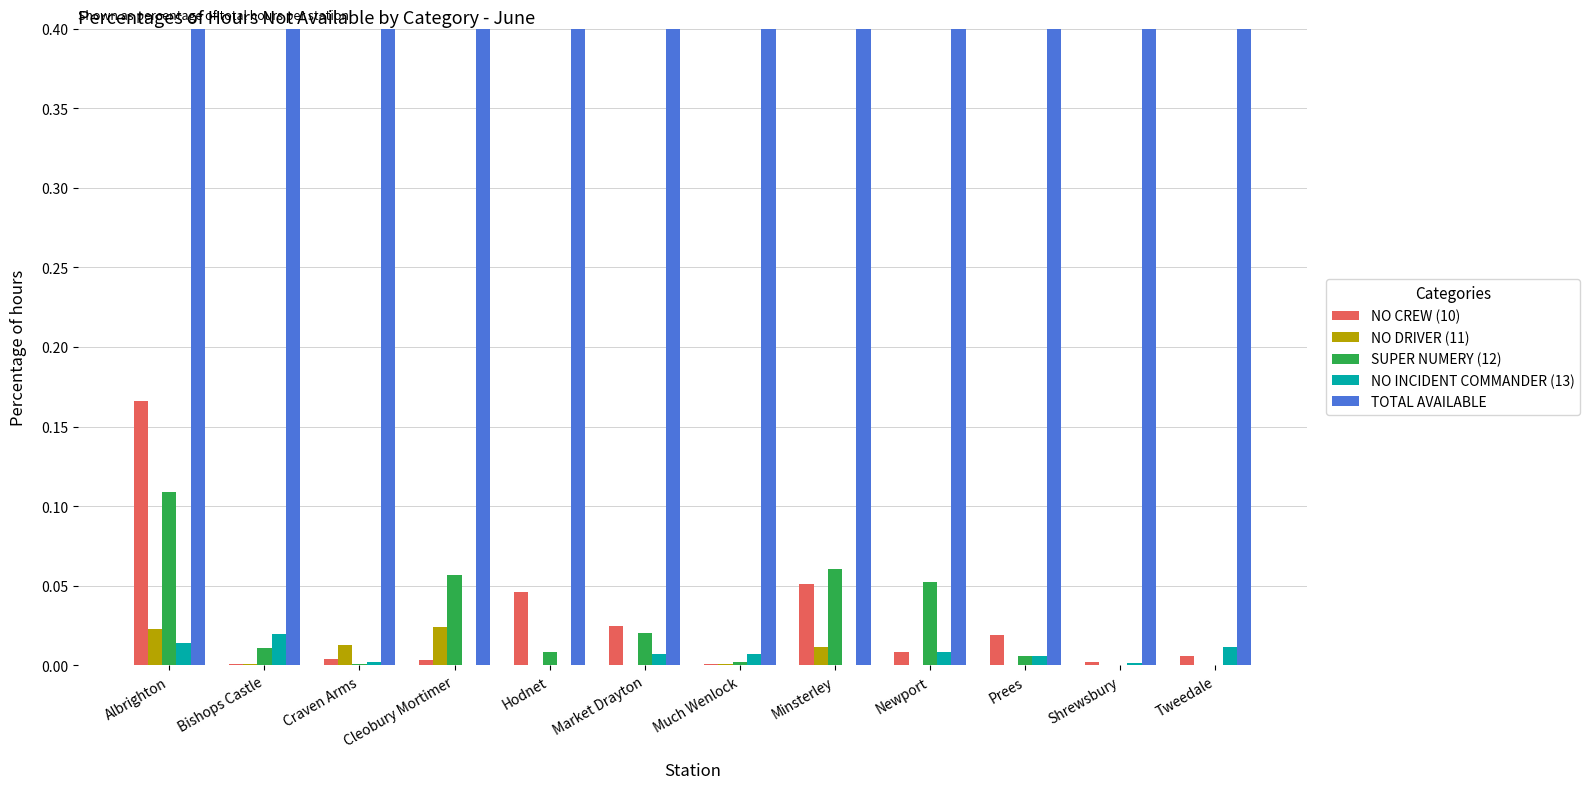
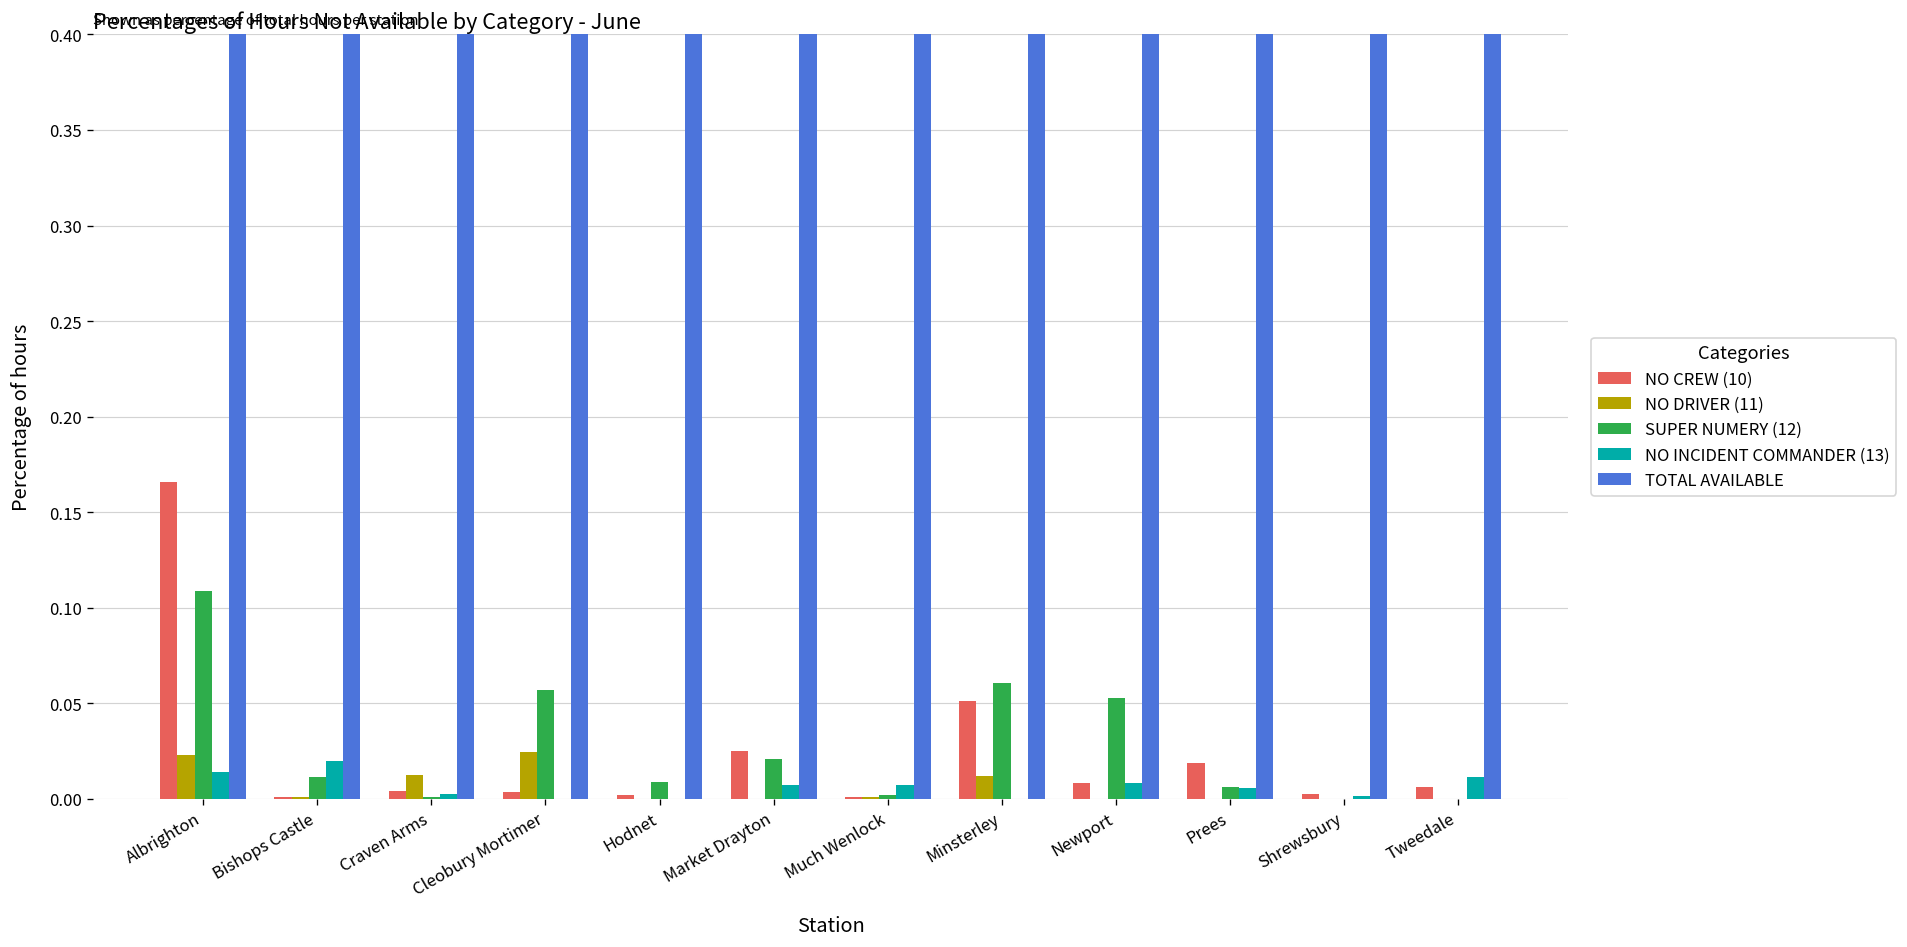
NO CREW (10), Hodnet: 0.046 -> 0.002
